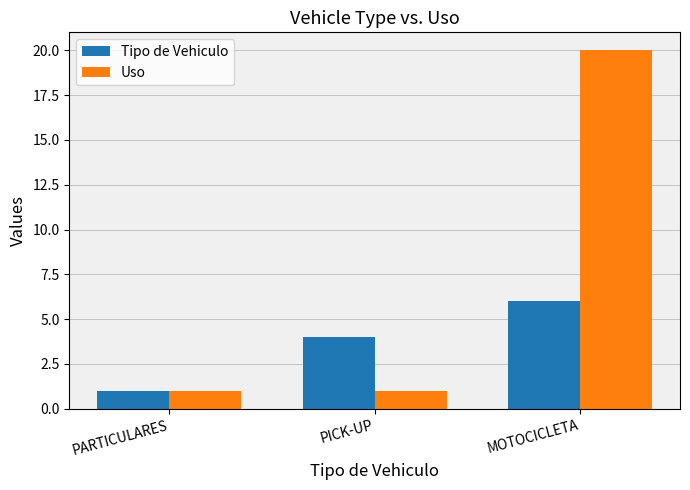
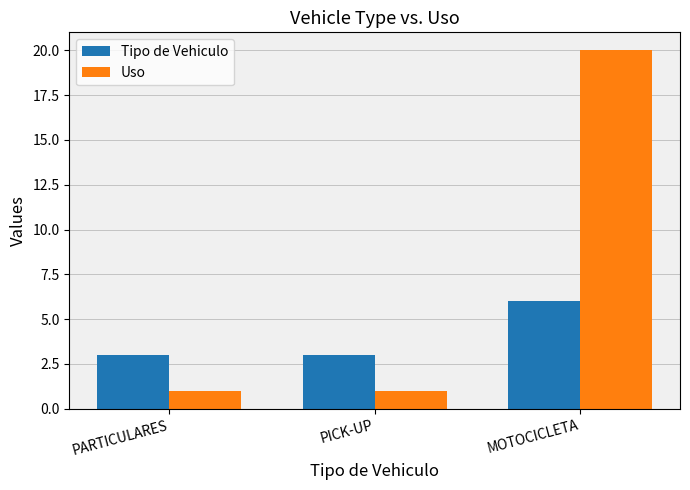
Tipo de Vehiculo, PARTICULARES: 1 -> 3
Tipo de Vehiculo, PICK-UP: 4 -> 3
